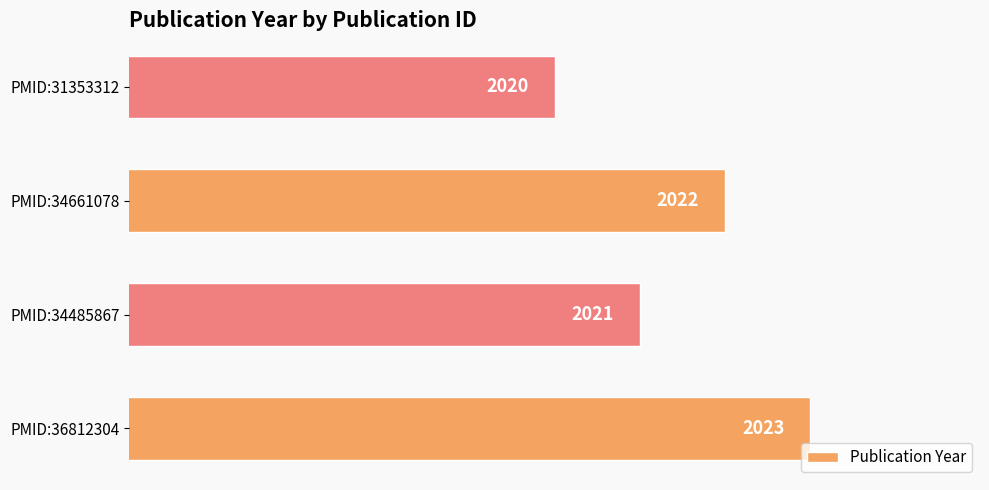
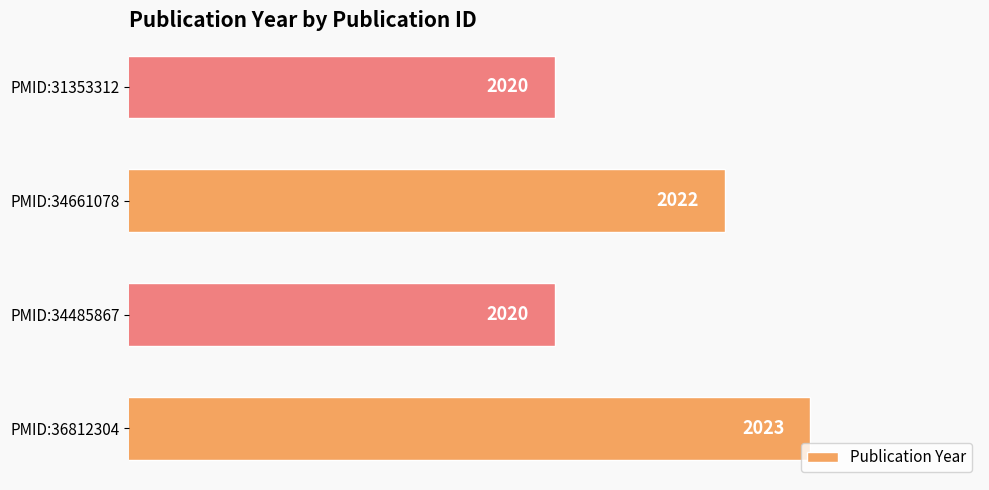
PMID:34485867: 2021 -> 2020
